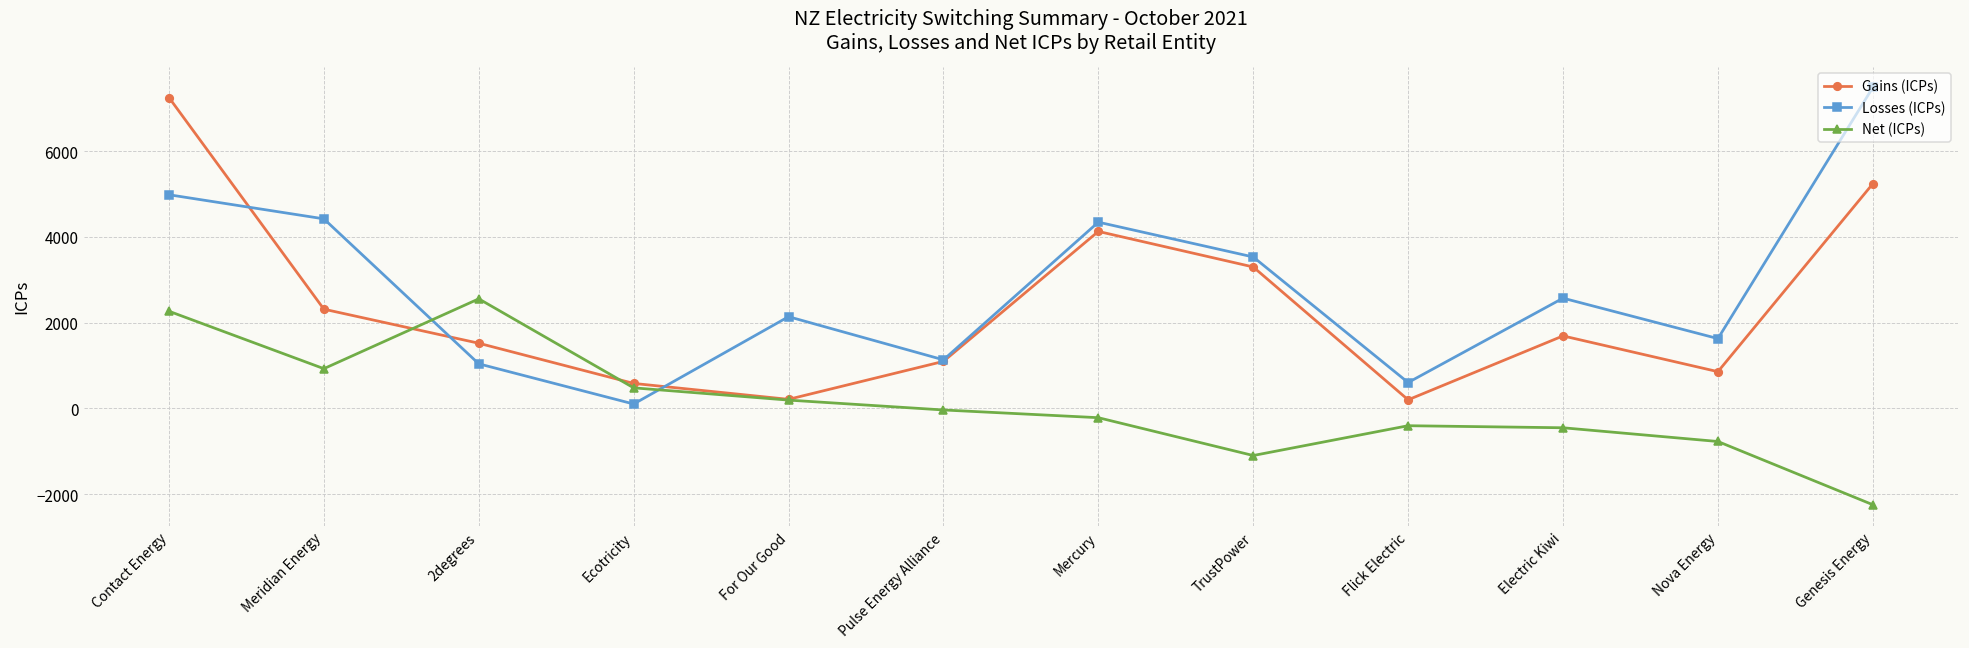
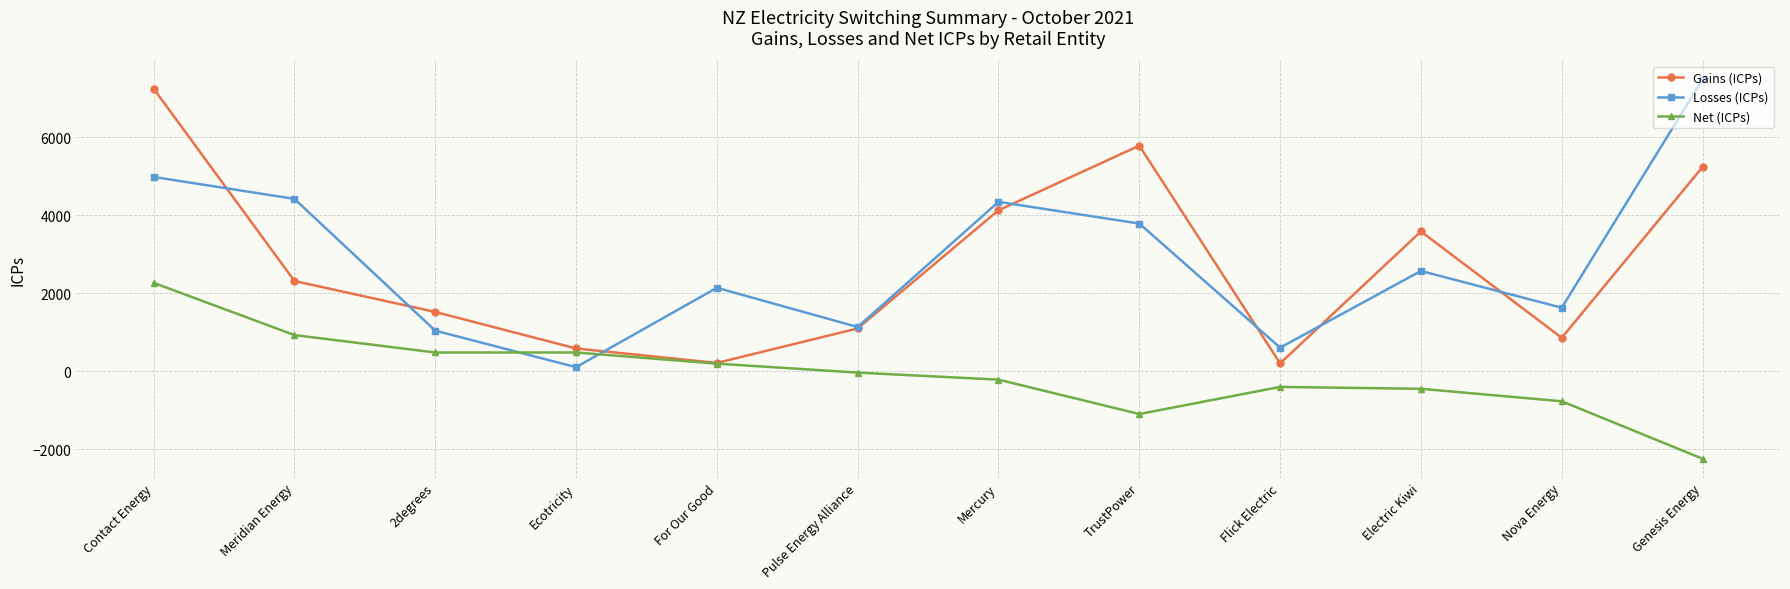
Net (ICPs), 2degrees: 2600 -> 500
Gains (ICPs), TrustPower: 3300 -> 5800
Losses (ICPs), TrustPower: 3500 -> 3800
Gains (ICPs), Electric Kiwi: 1700 -> 3600
